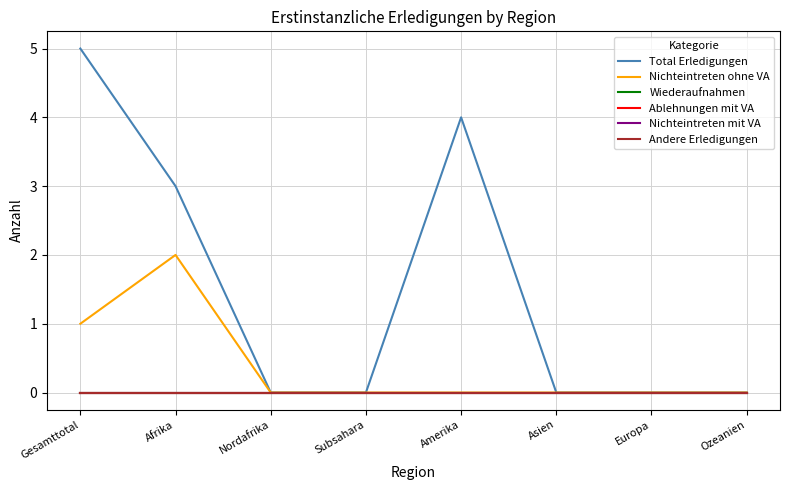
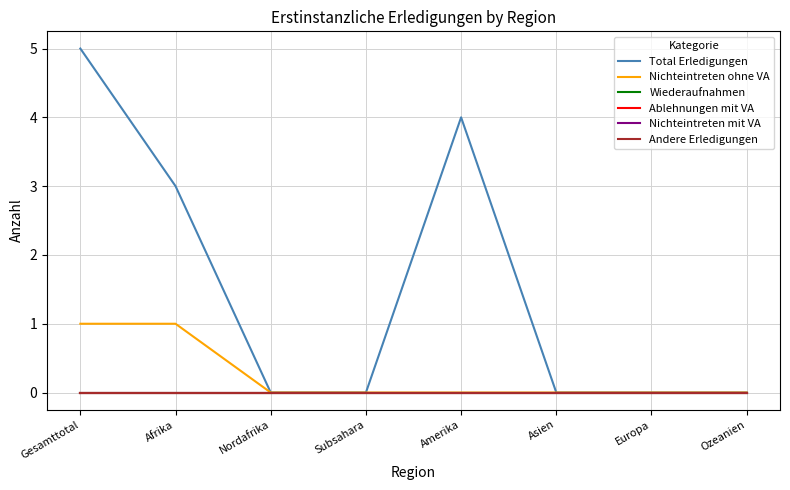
Nichteintreten ohne VA, Afrika: 2 -> 1
